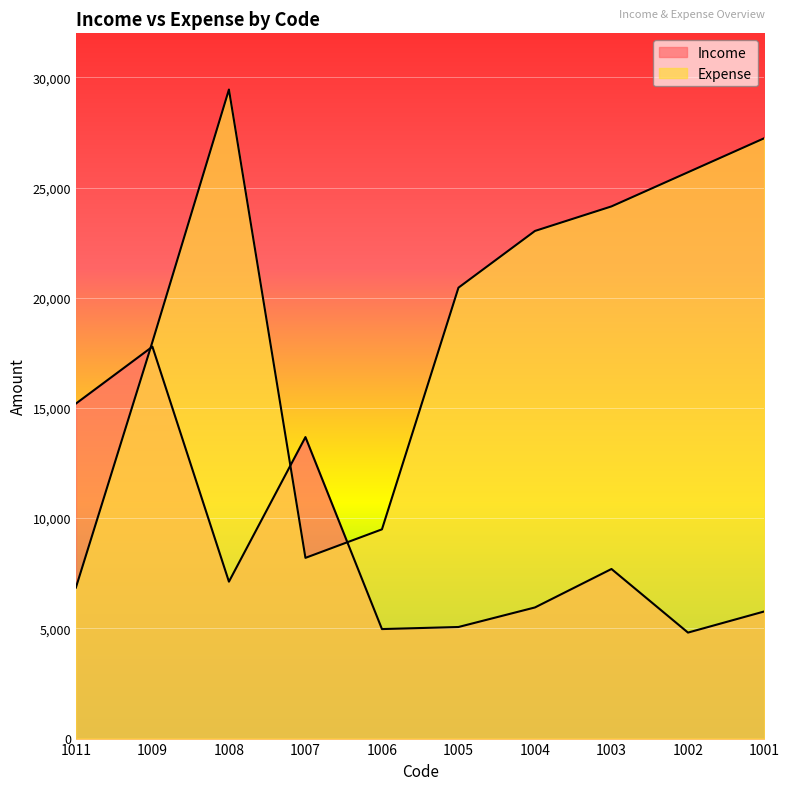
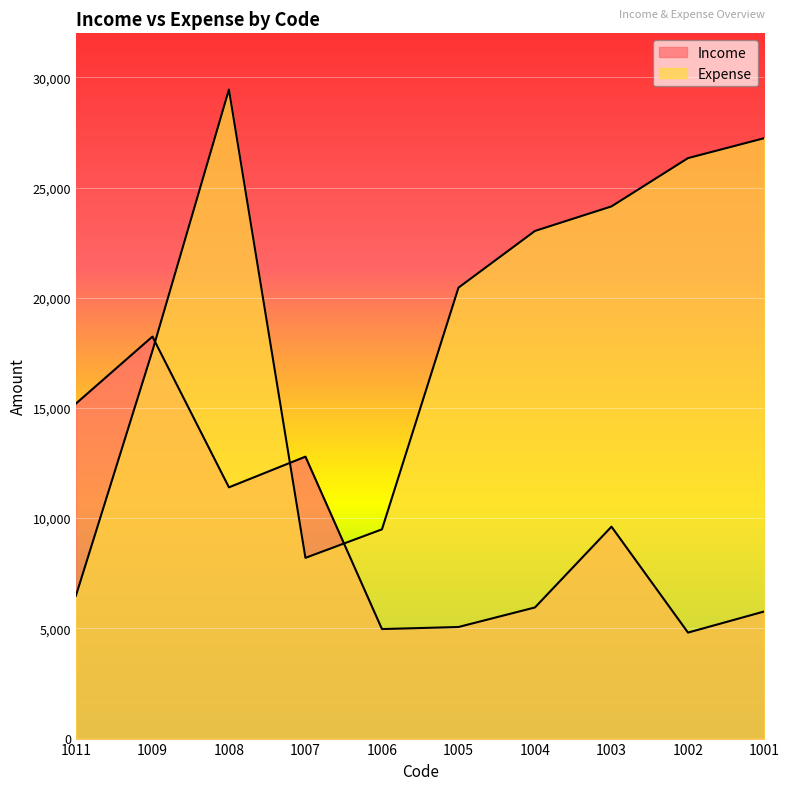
Expense, 1011: 6,900 -> 6,500
Income, 1009: 17,800 -> 18,200
Expense, 1009: 18,000 -> 17,600
Income, 1008: 7,100 -> 11,400
Income, 1007: 13,700 -> 12,800
Income, 1003: 7,700 -> 9,600
Expense, 1002: 25,700 -> 26,300
